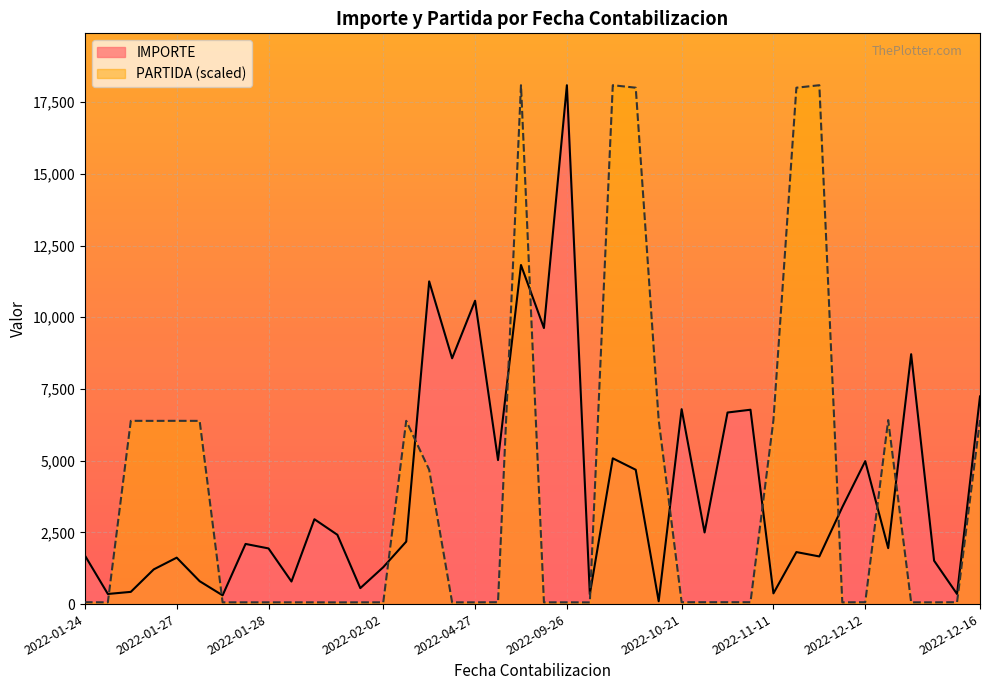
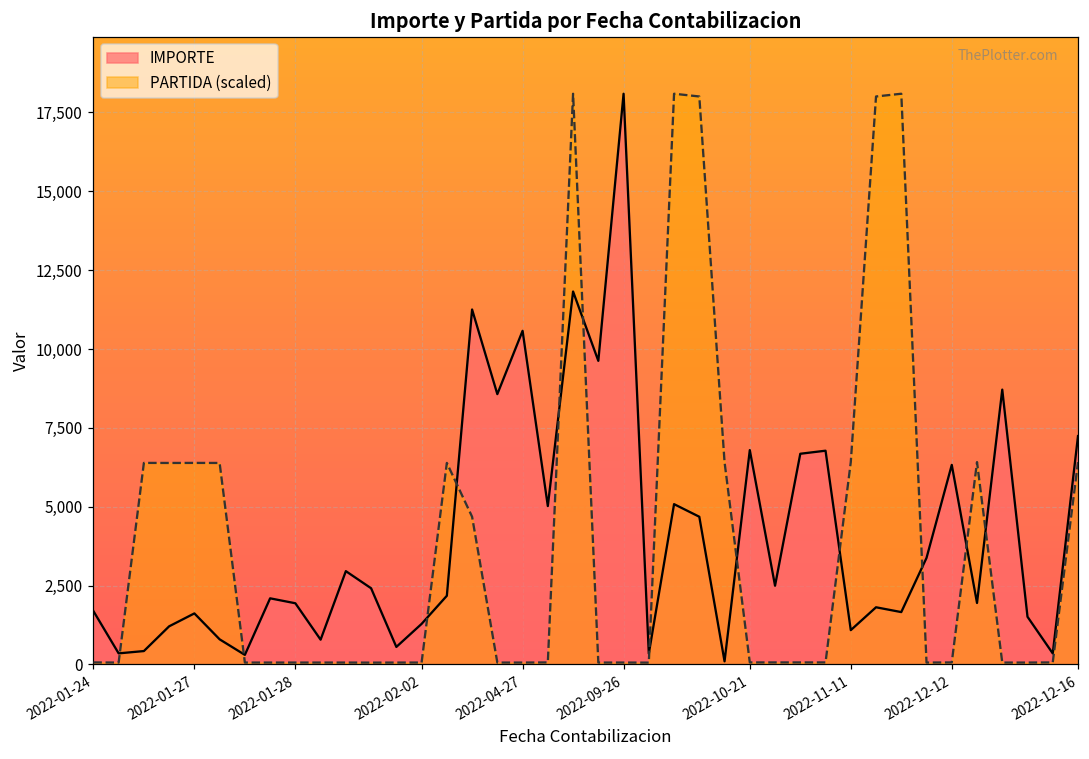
IMPORTE, 2022-11-11: 400 -> 1,100
IMPORTE, 2022-12-12: 5,000 -> 6,300
